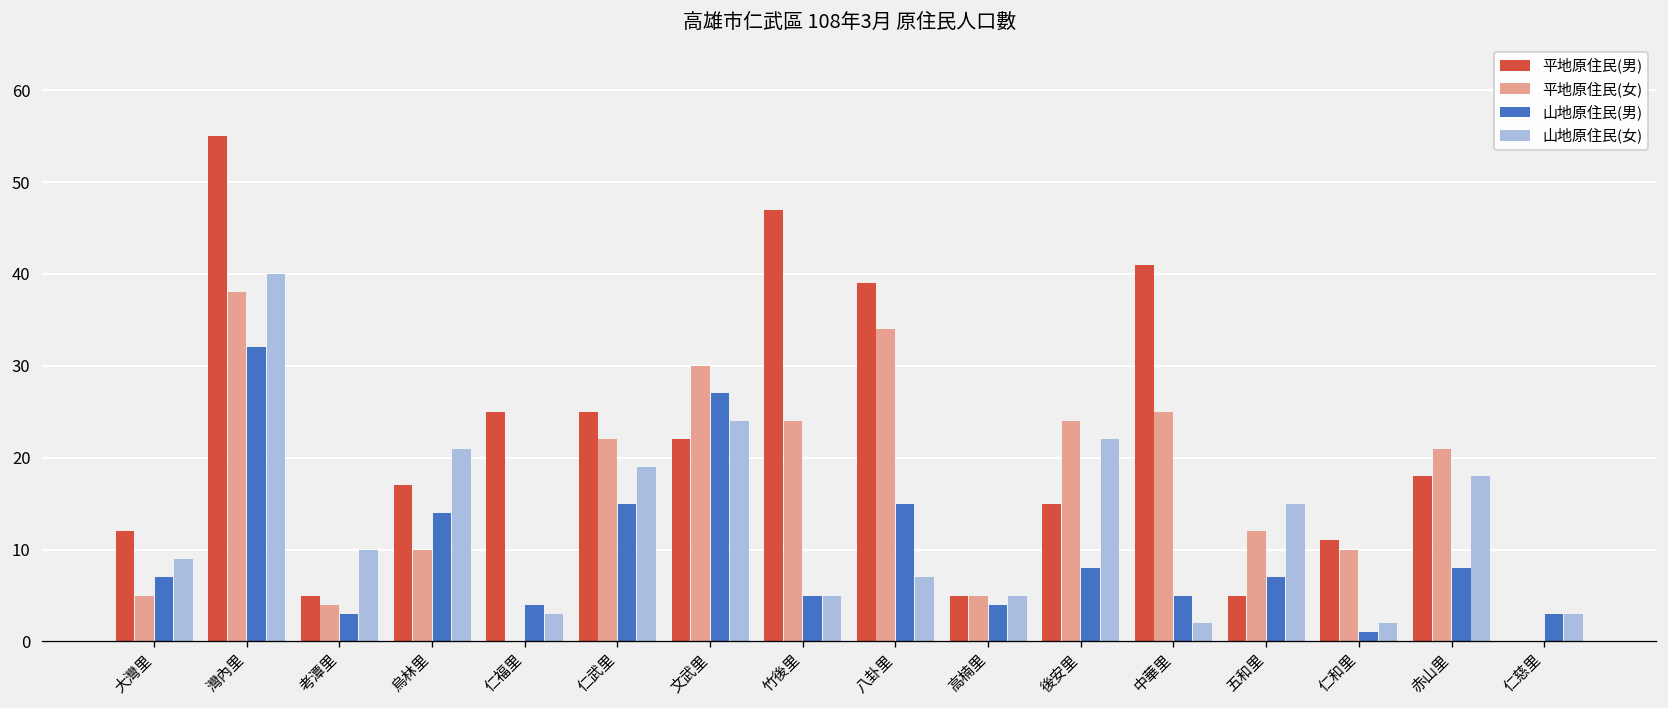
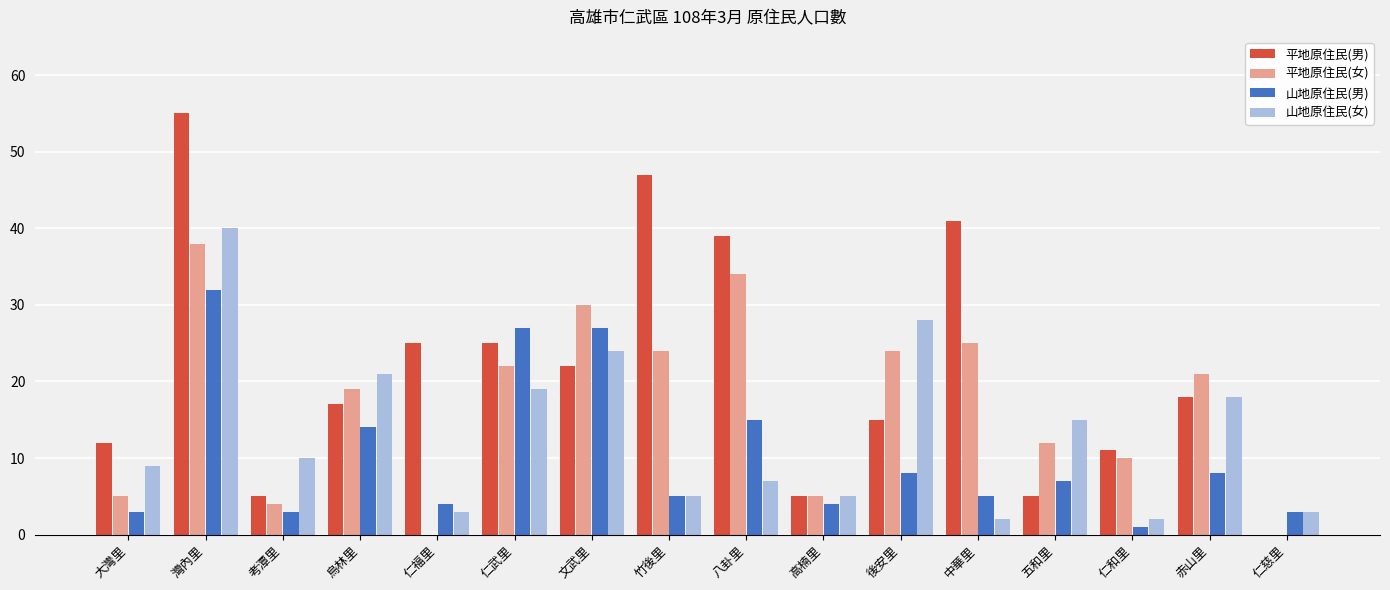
山地原住民(男), 大灣里: 7 -> 3
平地原住民(女), 烏林里: 10 -> 19
山地原住民(男), 仁武里: 15 -> 27
山地原住民(女), 後安里: 22 -> 28
